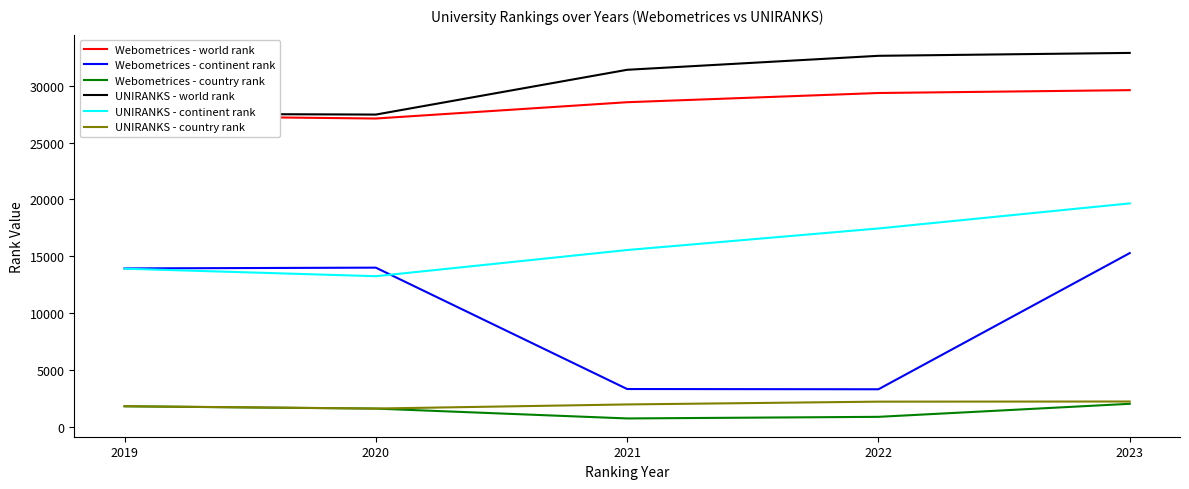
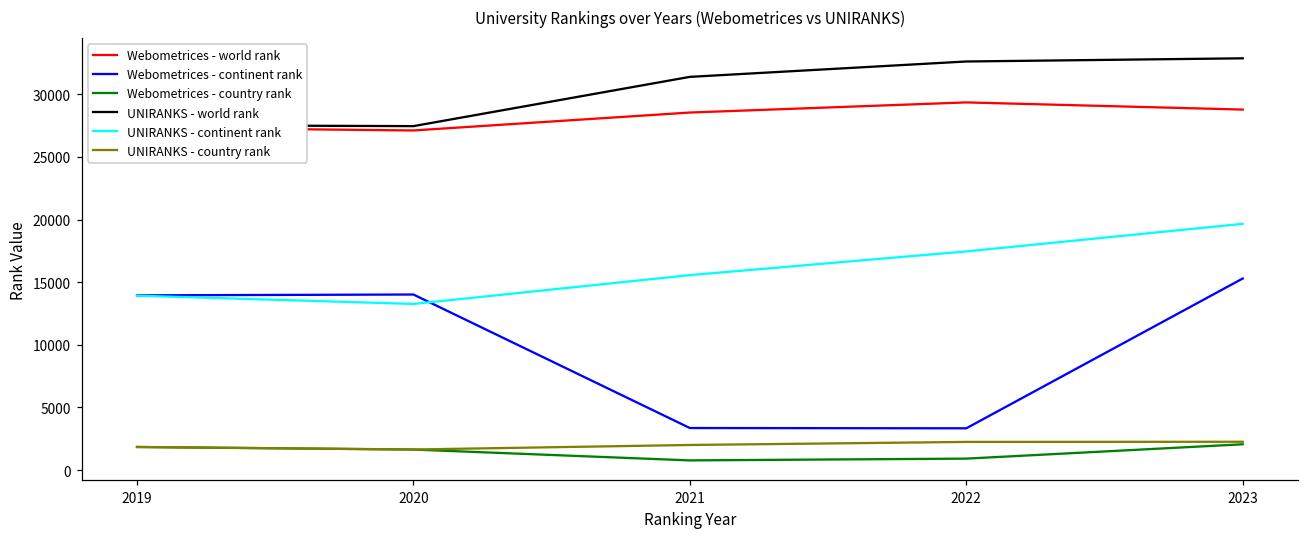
Webometrices - world rank, 2023: 29600 -> 28800
